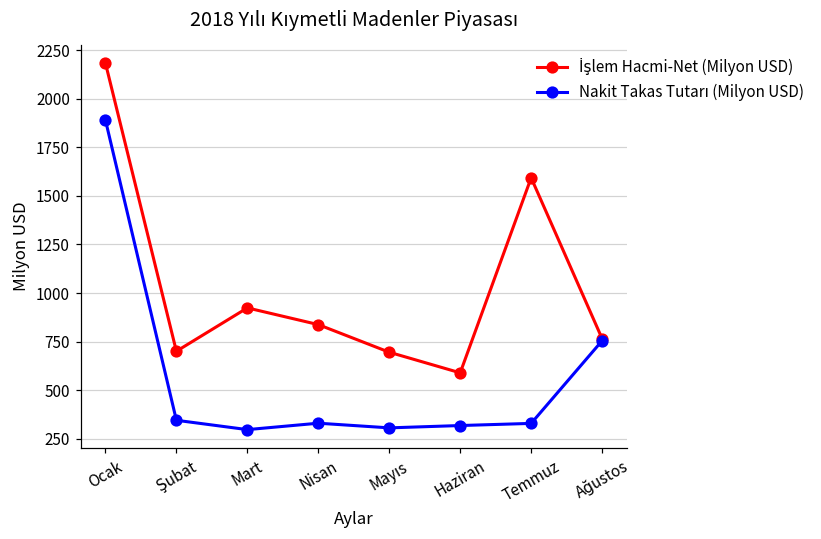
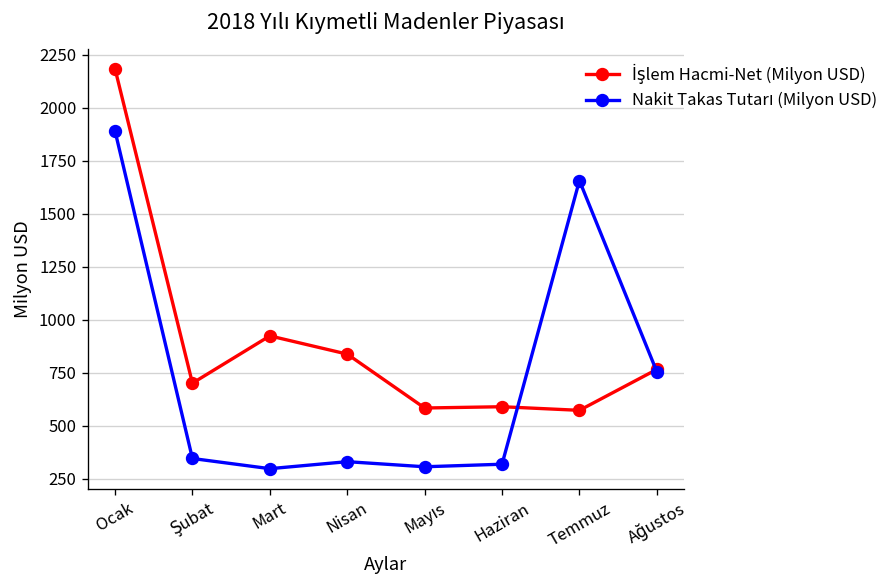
İşlem Hacmi-Net (Milyon USD), Mayıs: 700 -> 580
İşlem Hacmi-Net (Milyon USD), Temmuz: 1590 -> 570
Nakit Takas Tutarı (Milyon USD), Temmuz: 330 -> 1660
